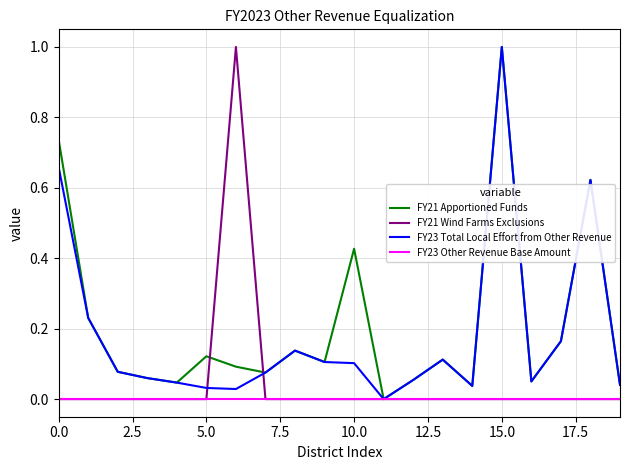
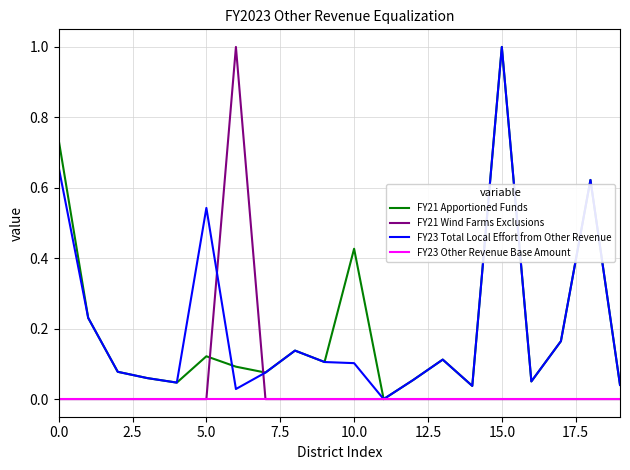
FY23 Total Local Effort from Other Revenue, 5.0: 0.03 -> 0.54
